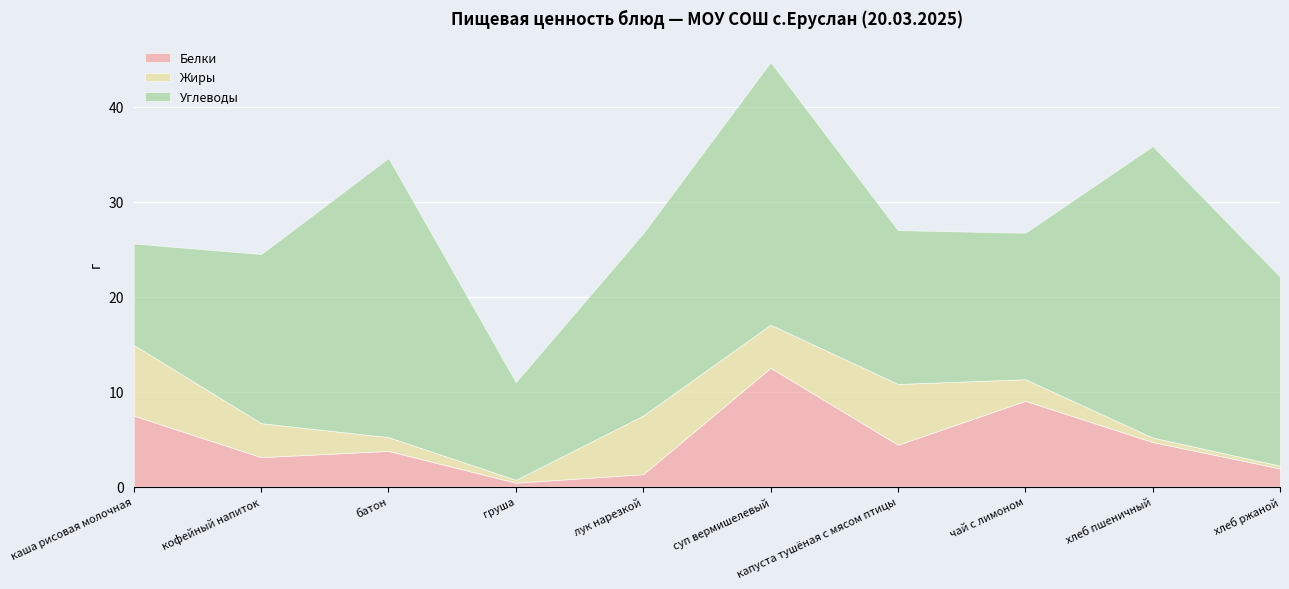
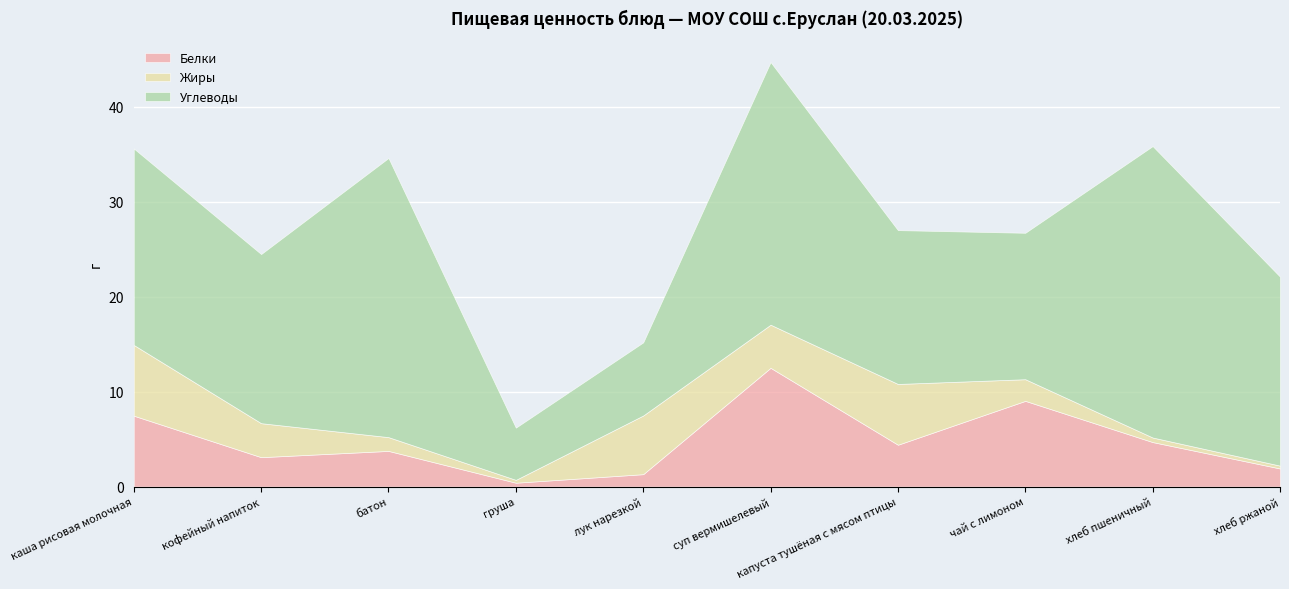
Углеводы, каша рисовая молочная: 11 -> 21
Углеводы, груша: 10 -> 6
Углеводы, лук нарезкой: 19 -> 8
